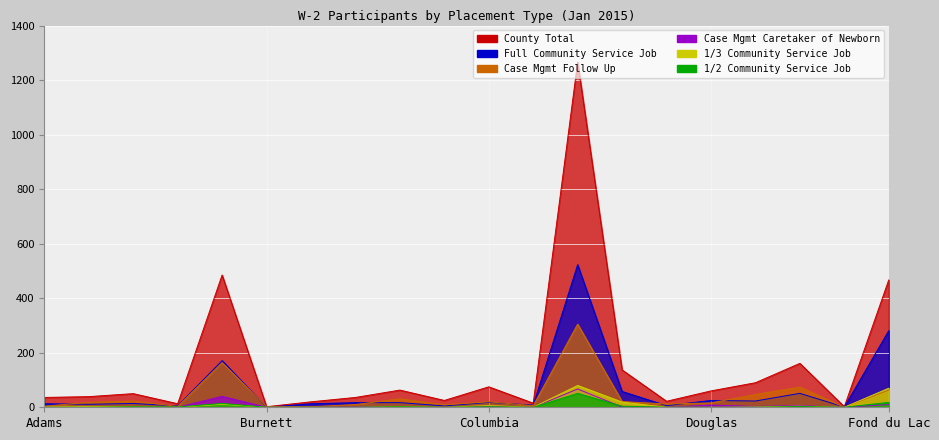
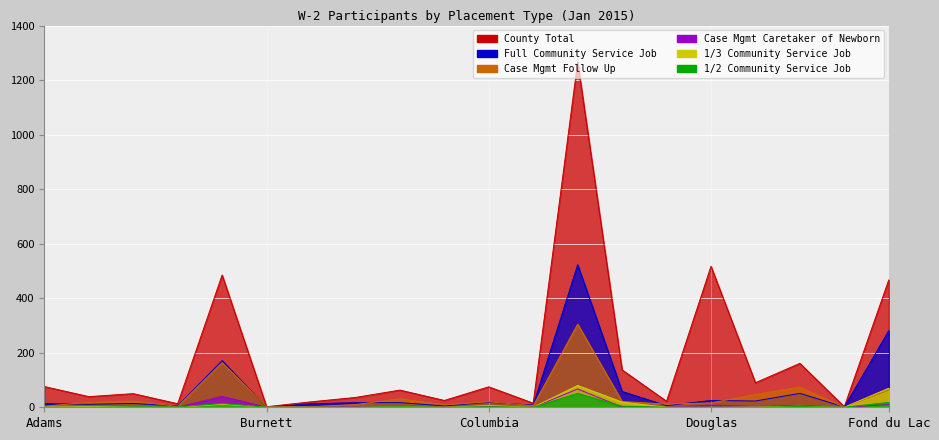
County Total, Adams: 40 -> 80
County Total, Douglas: 60 -> 520
